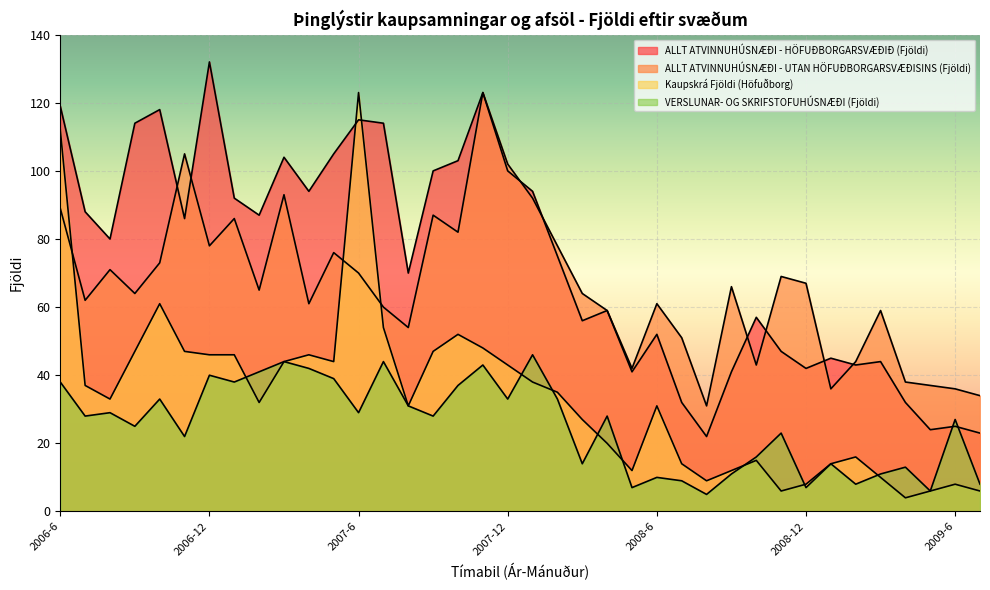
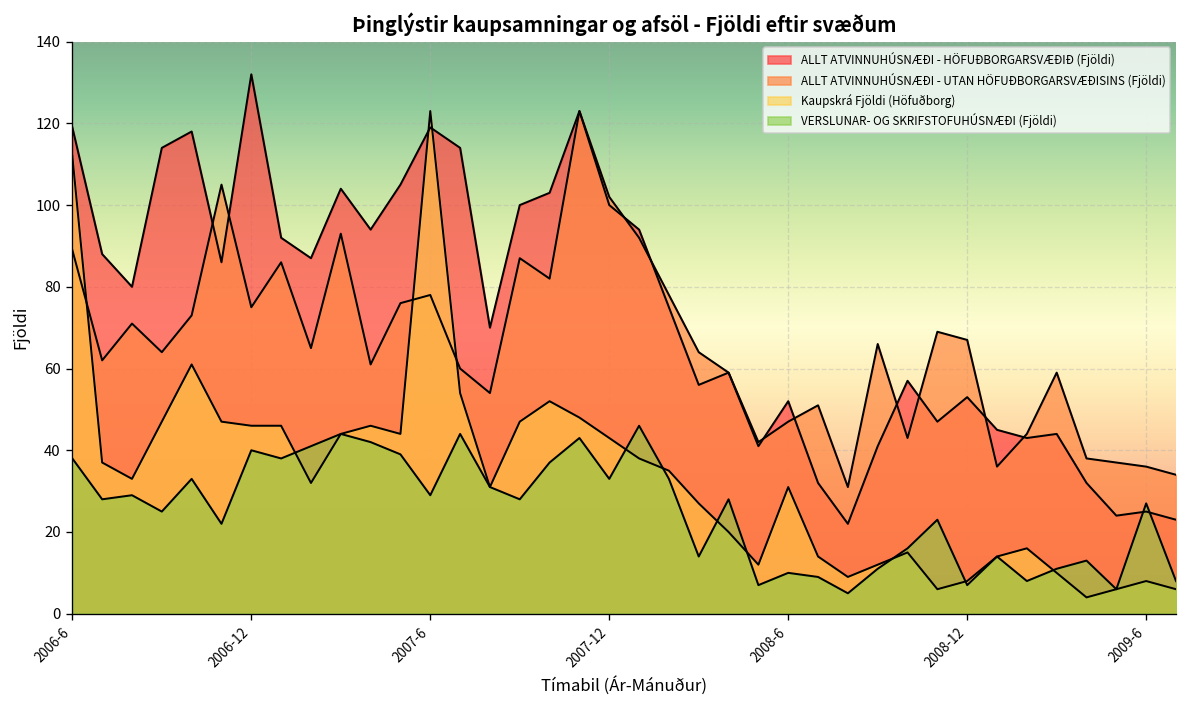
ALLT ATVINNUHÚSNÆÐI - UTAN HÖFUÐBORGARSVÆÐISINS (Fjöldi), 2006-12: 78 -> 75
ALLT ATVINNUHÚSNÆÐI - HÖFUÐBORGARSVÆÐIÐ (Fjöldi), 2007-6: 115 -> 119
ALLT ATVINNUHÚSNÆÐI - UTAN HÖFUÐBORGARSVÆÐISINS (Fjöldi), 2007-6: 70 -> 78
ALLT ATVINNUHÚSNÆÐI - UTAN HÖFUÐBORGARSVÆÐISINS (Fjöldi), 2008-6: 61 -> 47
ALLT ATVINNUHÚSNÆÐI - HÖFUÐBORGARSVÆÐIÐ (Fjöldi), 2008-12: 42 -> 53
